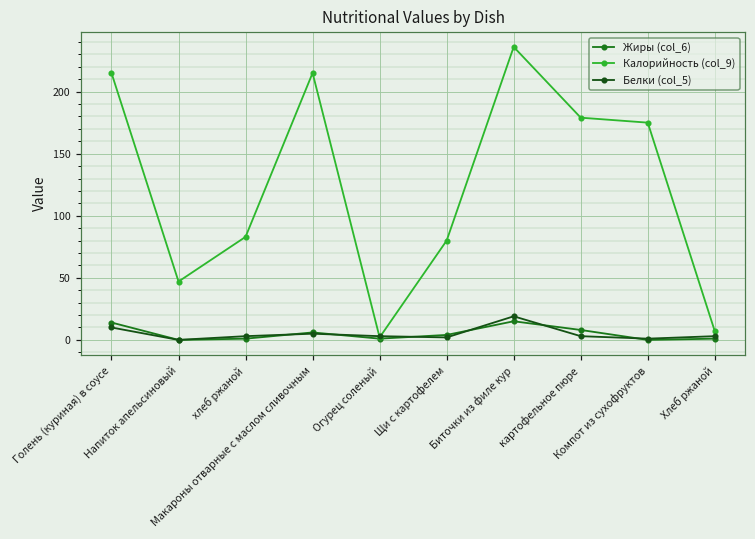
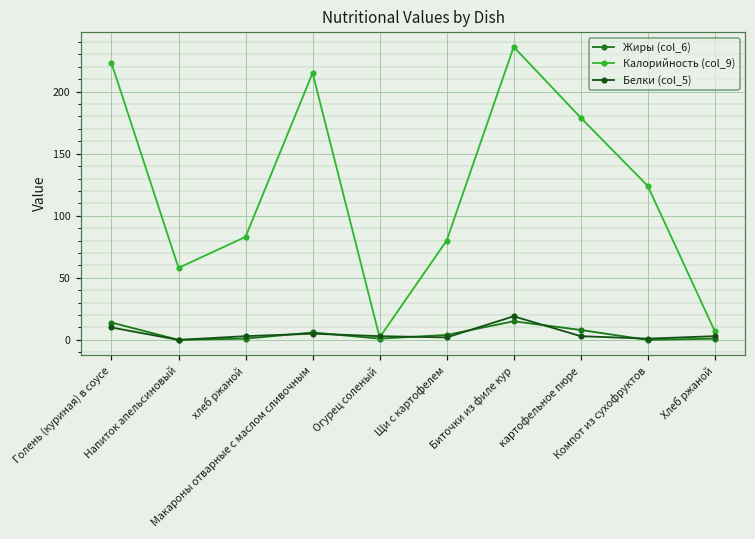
Калорийность (col_9), Голень (куриная) в соусе: 215 -> 223
Калорийность (col_9), Напиток апельсиновый: 47 -> 58
Калорийность (col_9), Компот из сухофруктов: 175 -> 124
